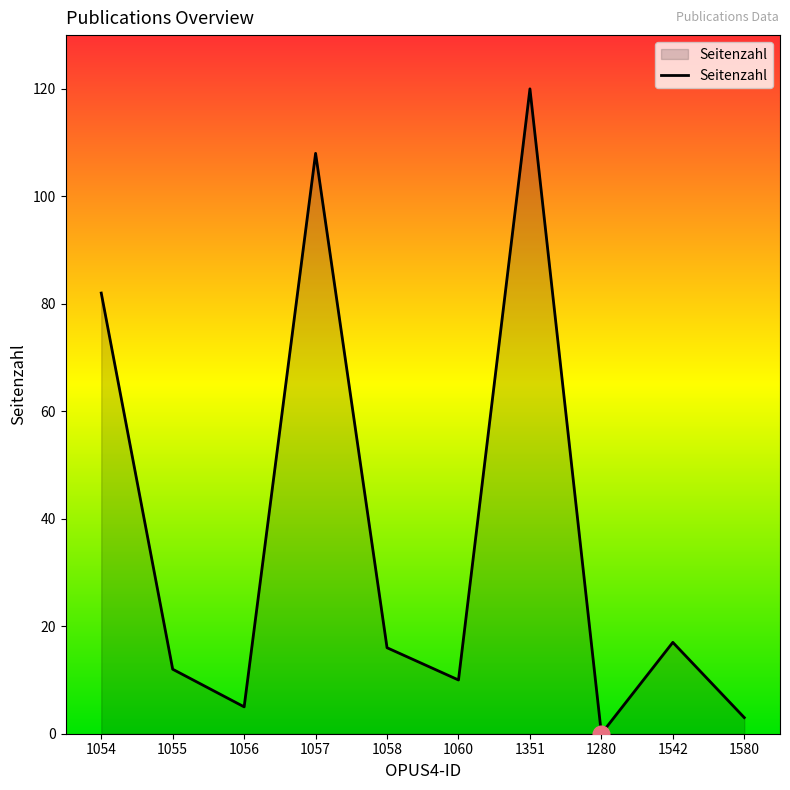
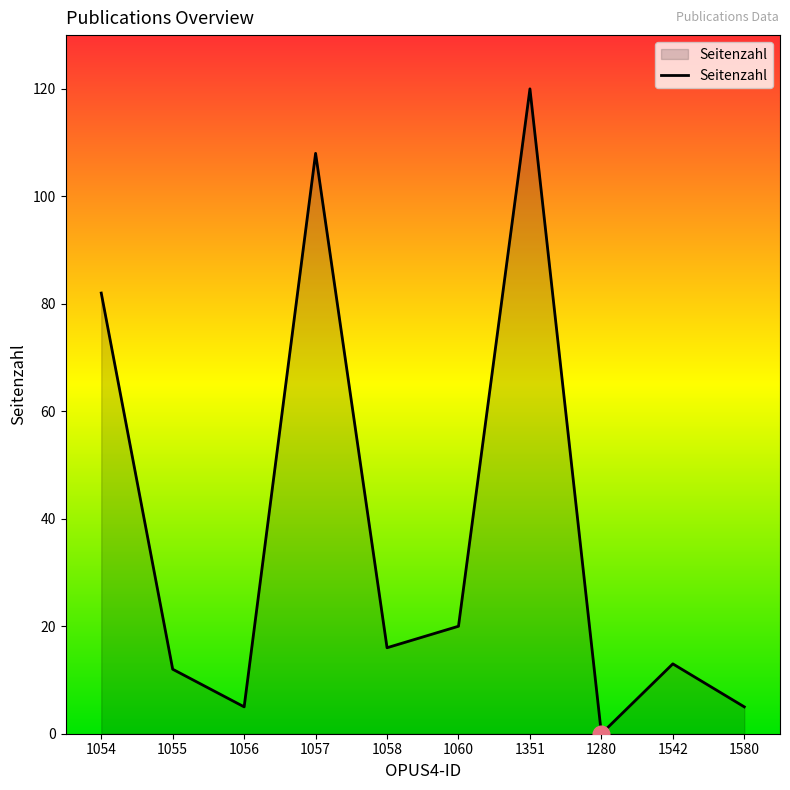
Seitenzahl, 1060: 10 -> 20
Seitenzahl, 1542: 17 -> 13
Seitenzahl, 1580: 3 -> 5
